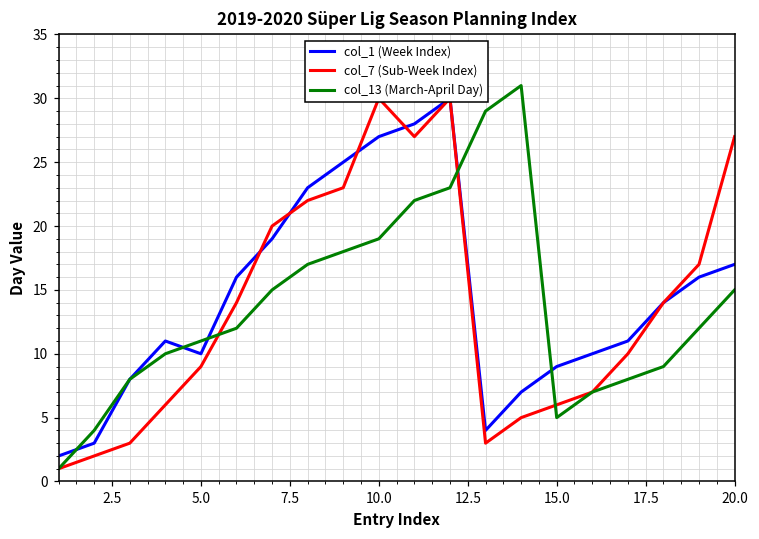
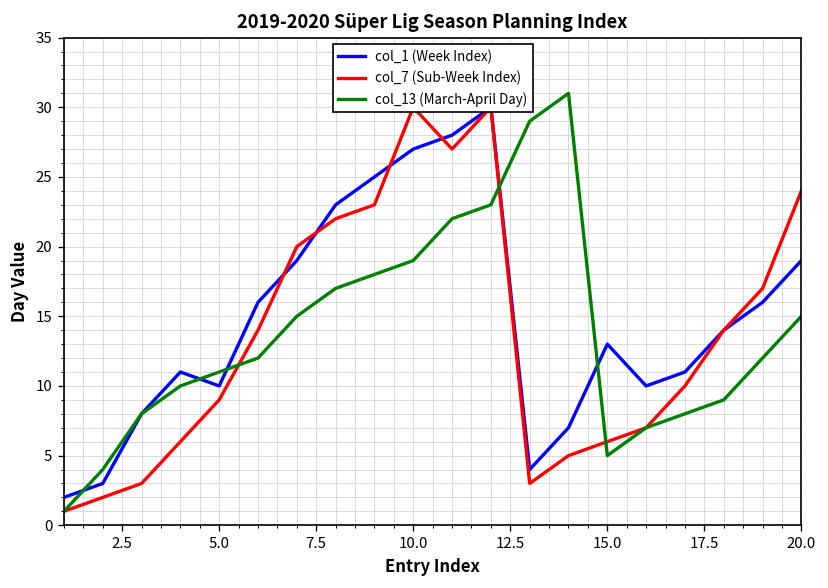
col_1 (Week Index), 15.0: 9 -> 13
col_1 (Week Index), 20.0: 17 -> 19
col_7 (Sub-Week Index), 20.0: 27 -> 24
